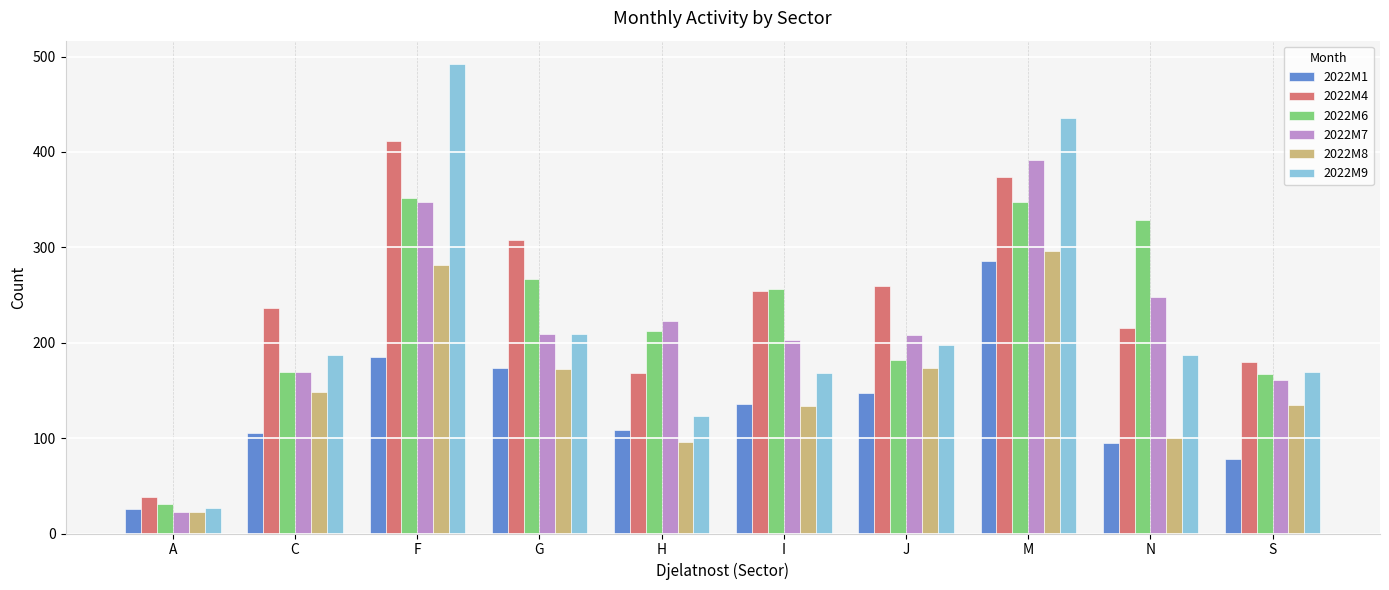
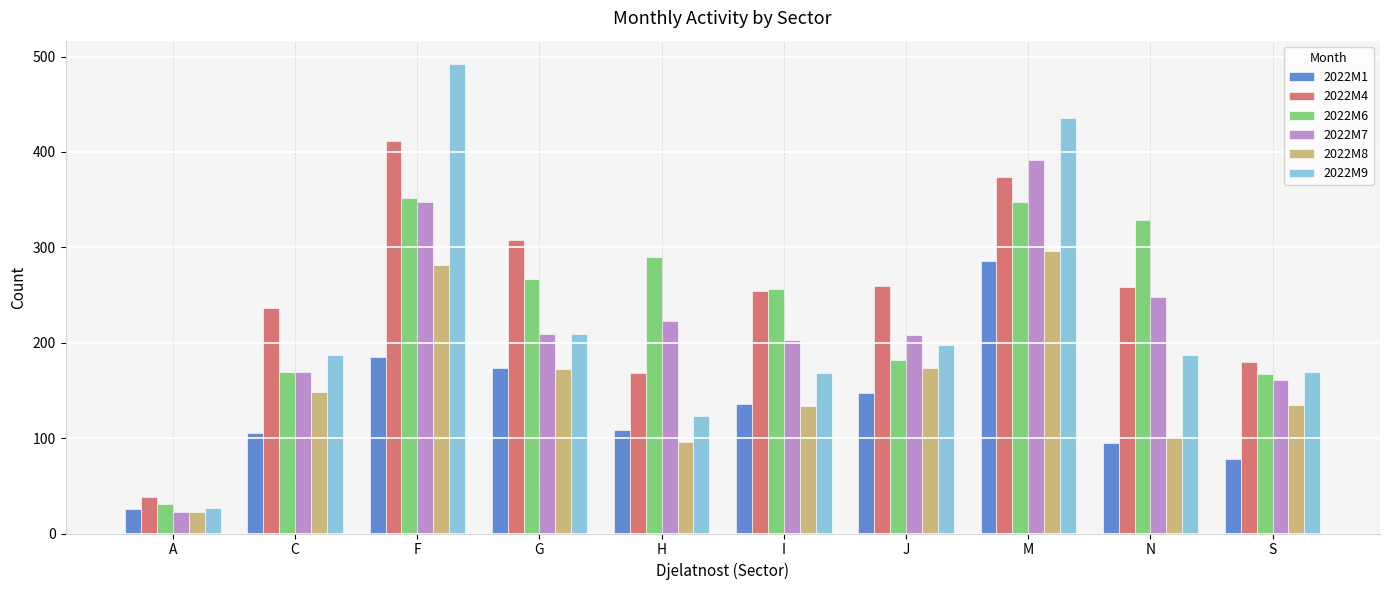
2022M6, H: 210 -> 290
2022M4, N: 220 -> 260
